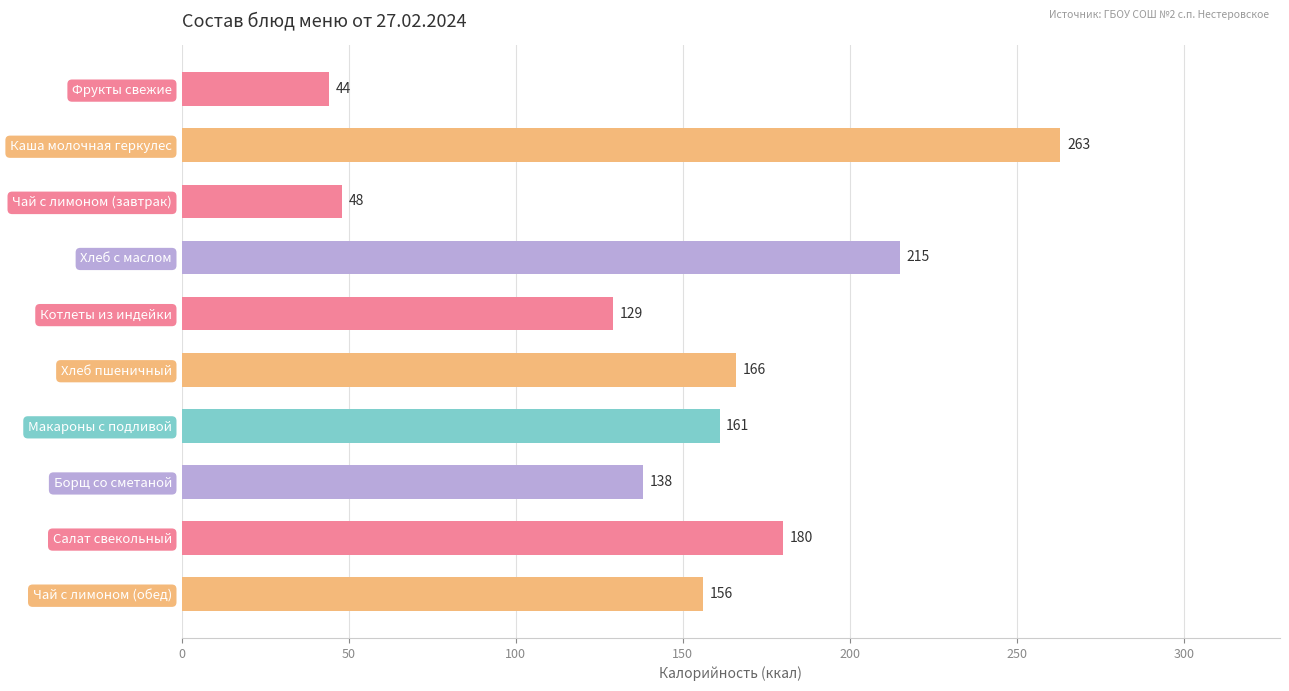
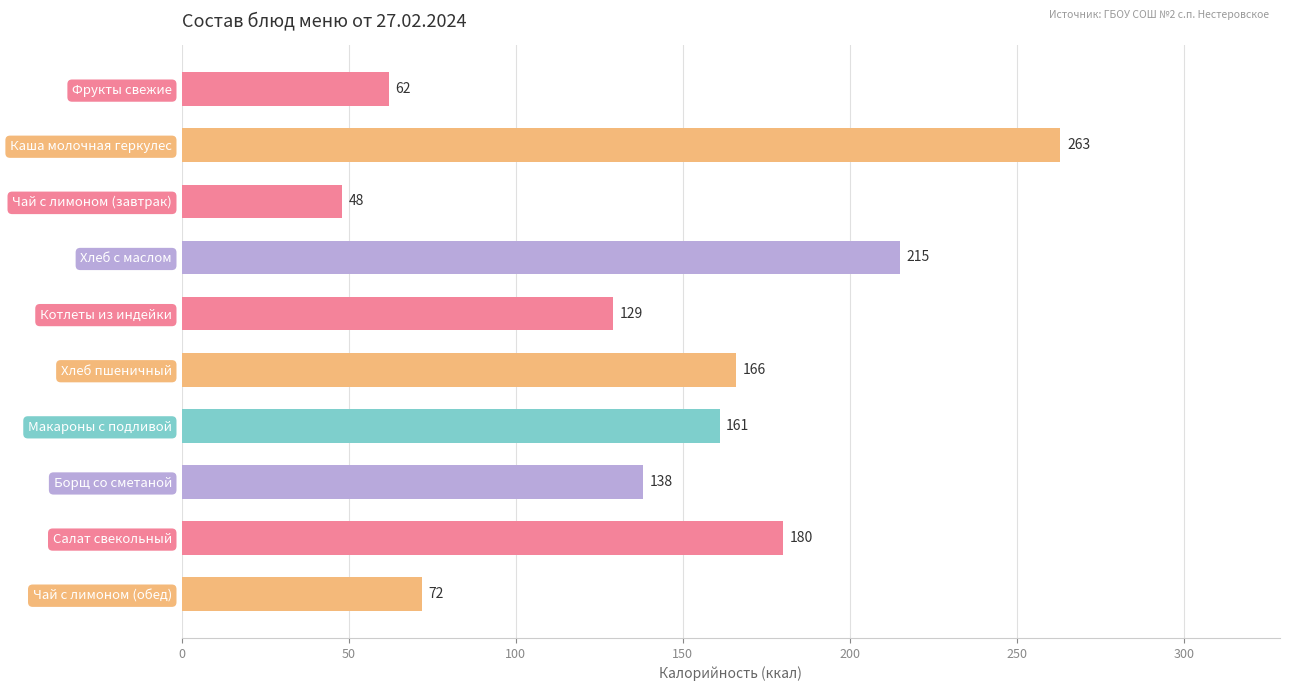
Фрукты свежие: 44 -> 62
Чай с лимоном (обед): 156 -> 72
